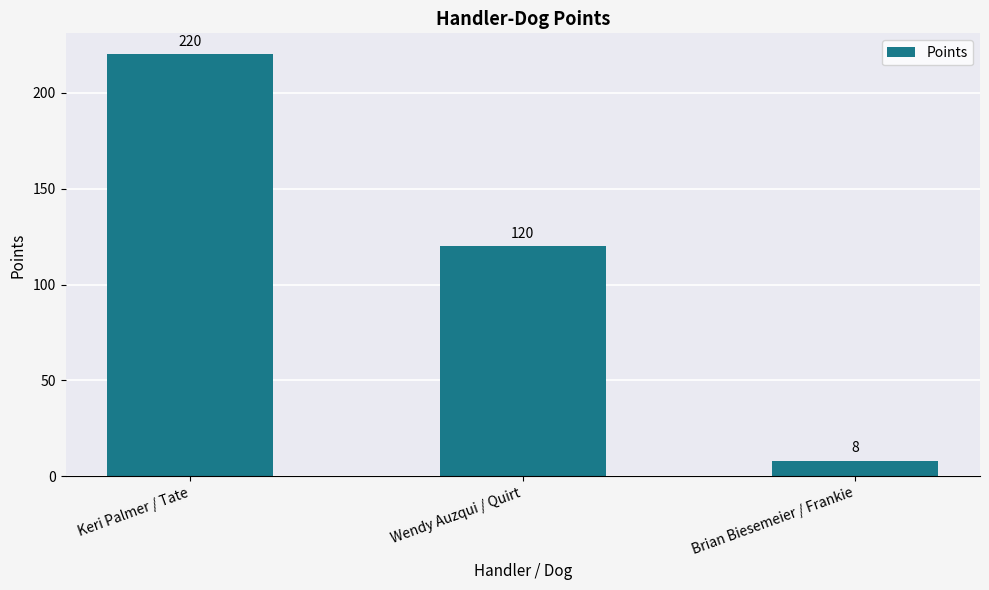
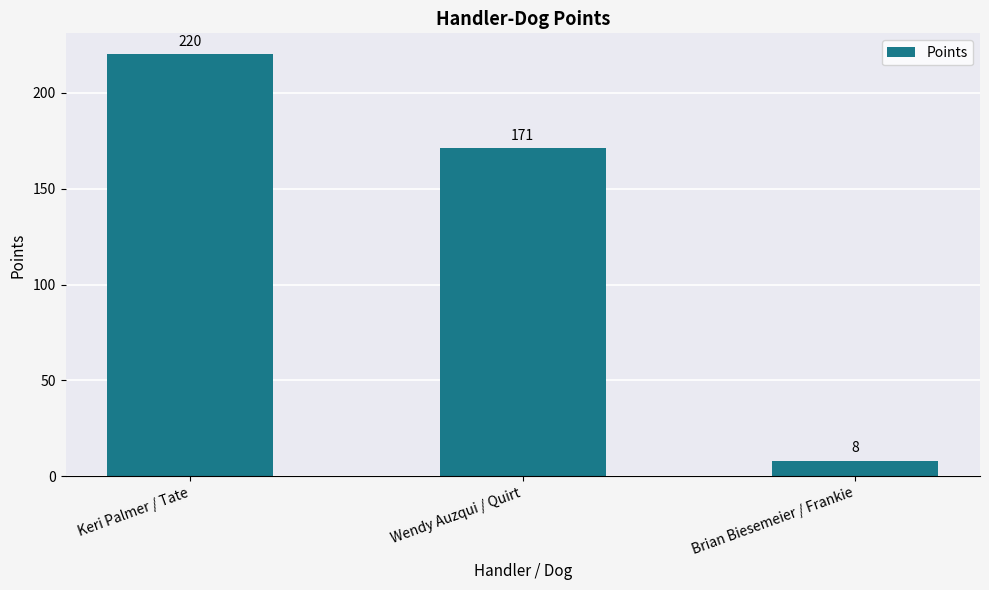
Wendy Auzqui / Quirt: 120 -> 171
